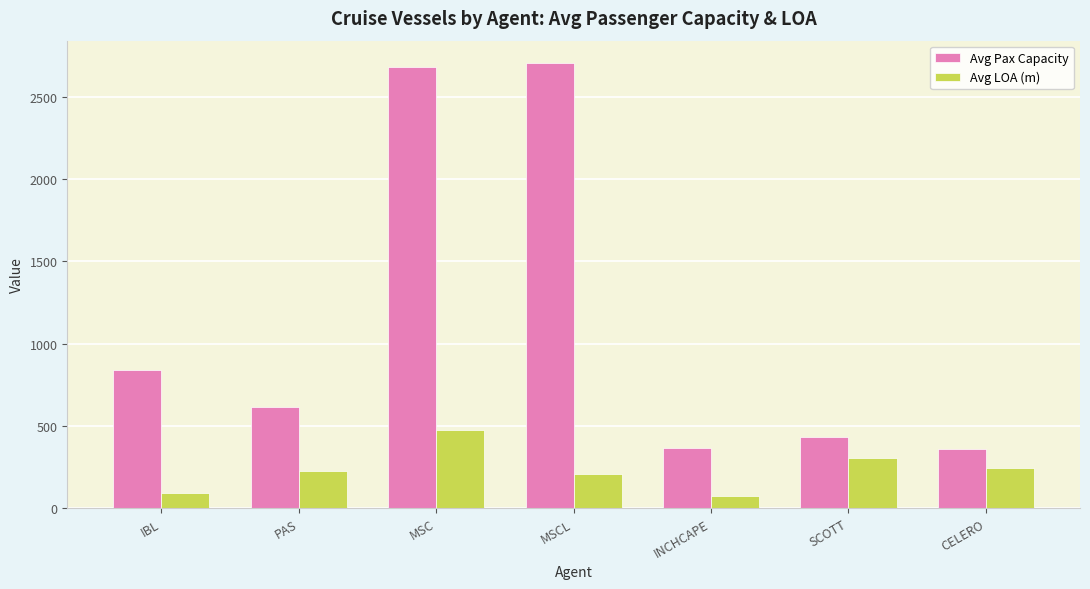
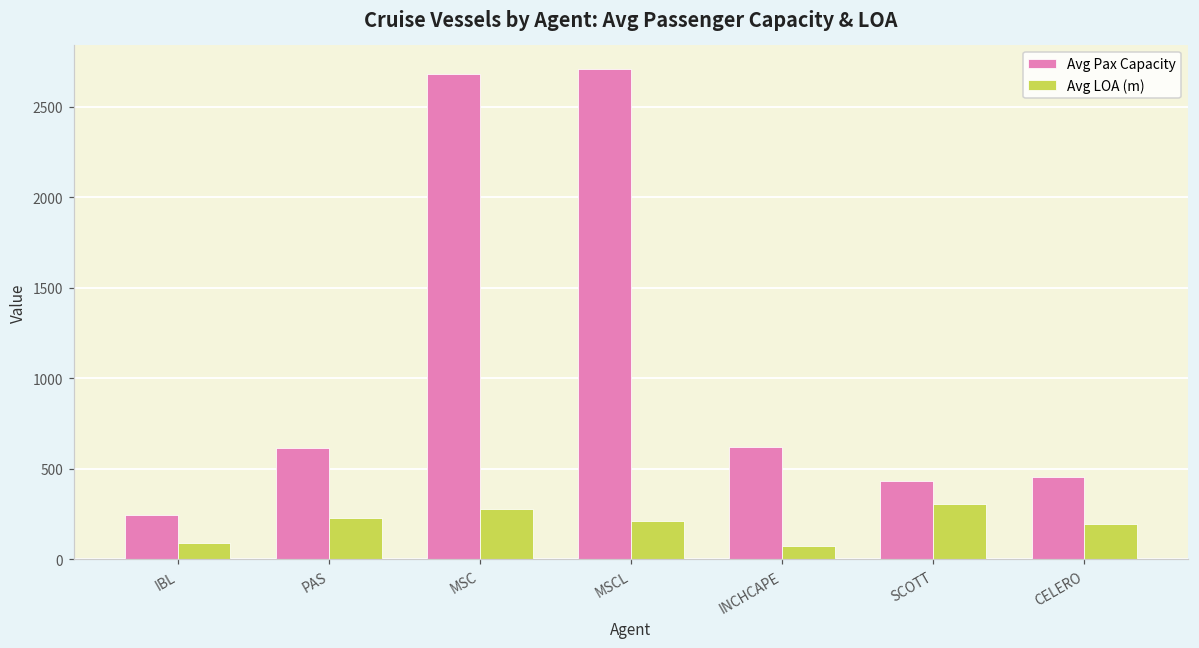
Avg Pax Capacity, IBL: 840 -> 240
Avg LOA (m), MSC: 480 -> 280
Avg Pax Capacity, INCHCAPE: 370 -> 620
Avg Pax Capacity, CELERO: 360 -> 460
Avg LOA (m), CELERO: 240 -> 190
